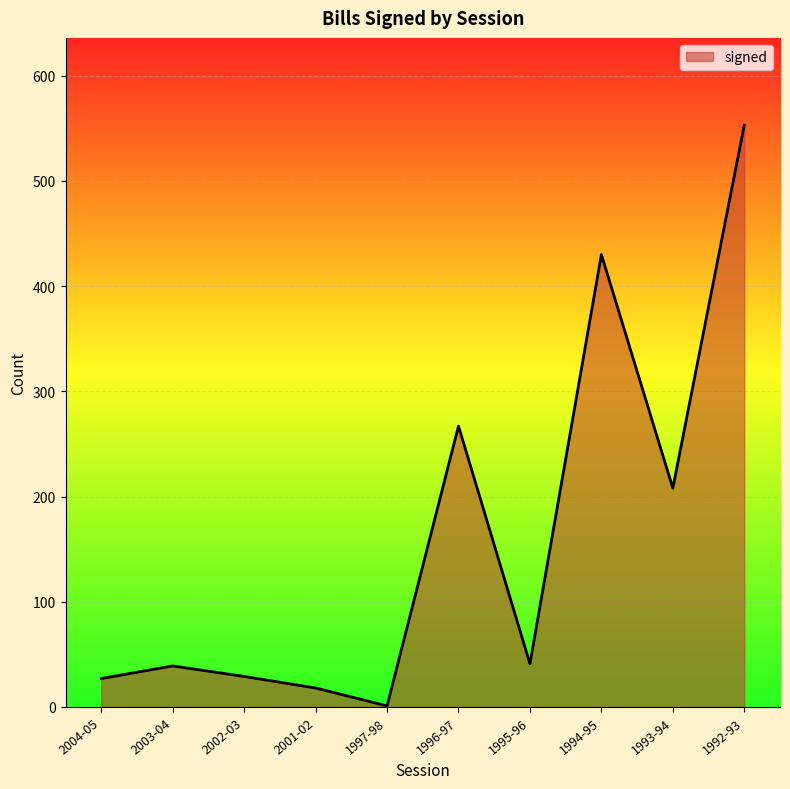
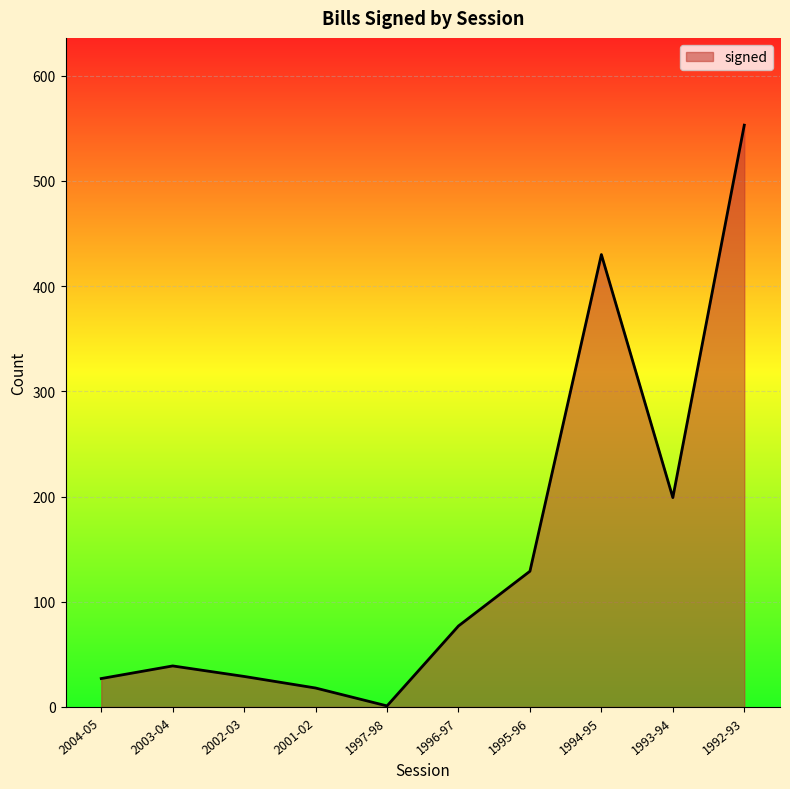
1996-97: 267 -> 77
1995-96: 41 -> 129
1993-94: 208 -> 199
